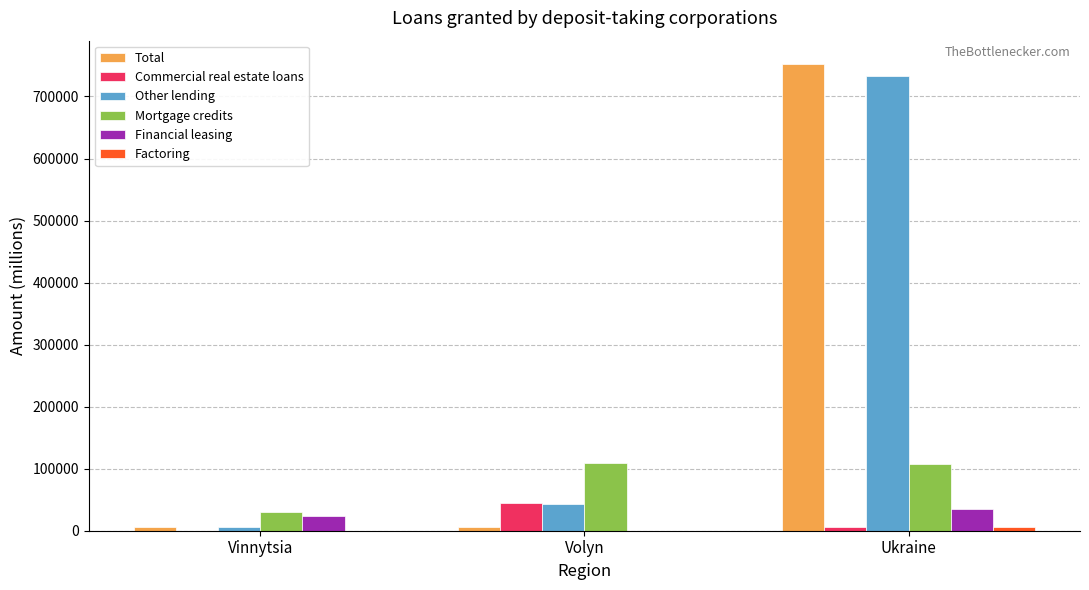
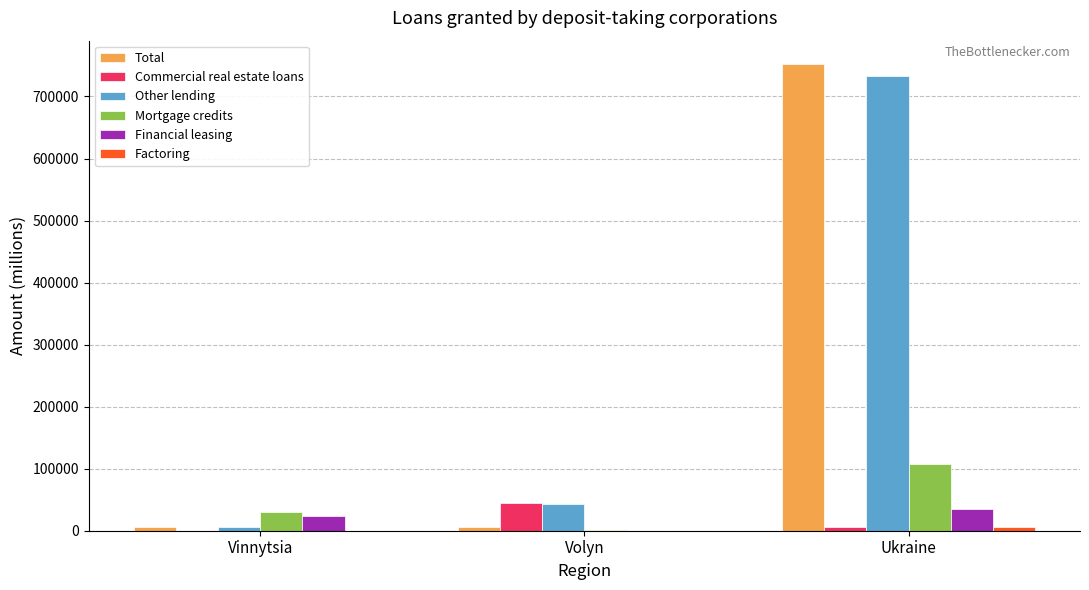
Mortgage credits, Volyn: 110000 -> 0
